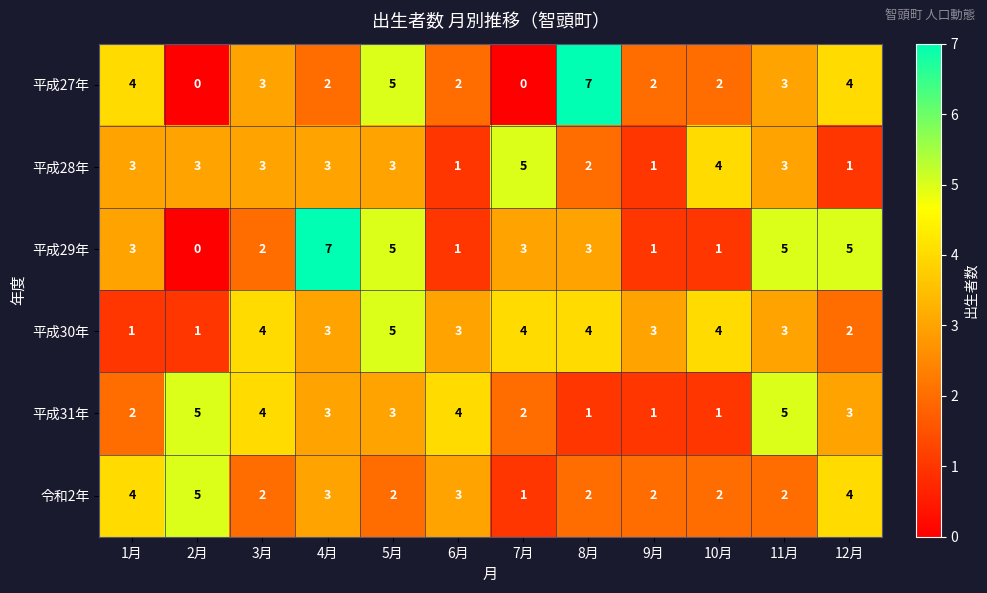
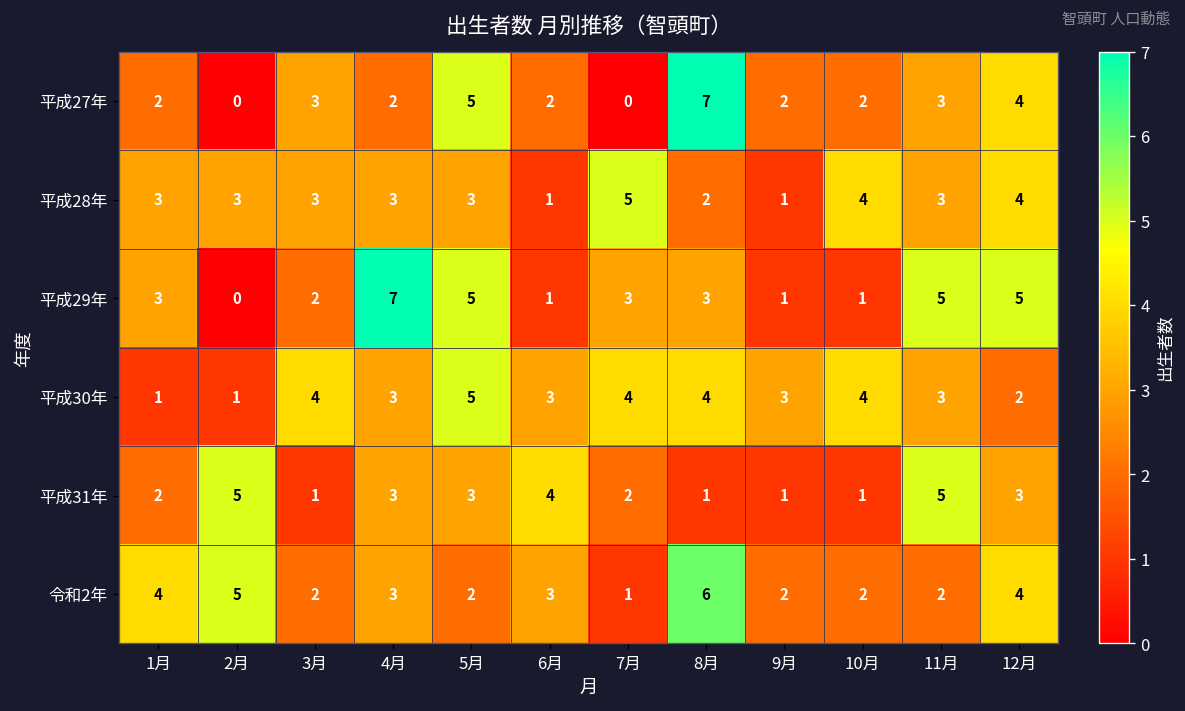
平成27年, 1月: 4 -> 2
平成28年, 12月: 1 -> 4
平成31年, 3月: 4 -> 1
令和2年, 8月: 2 -> 6
